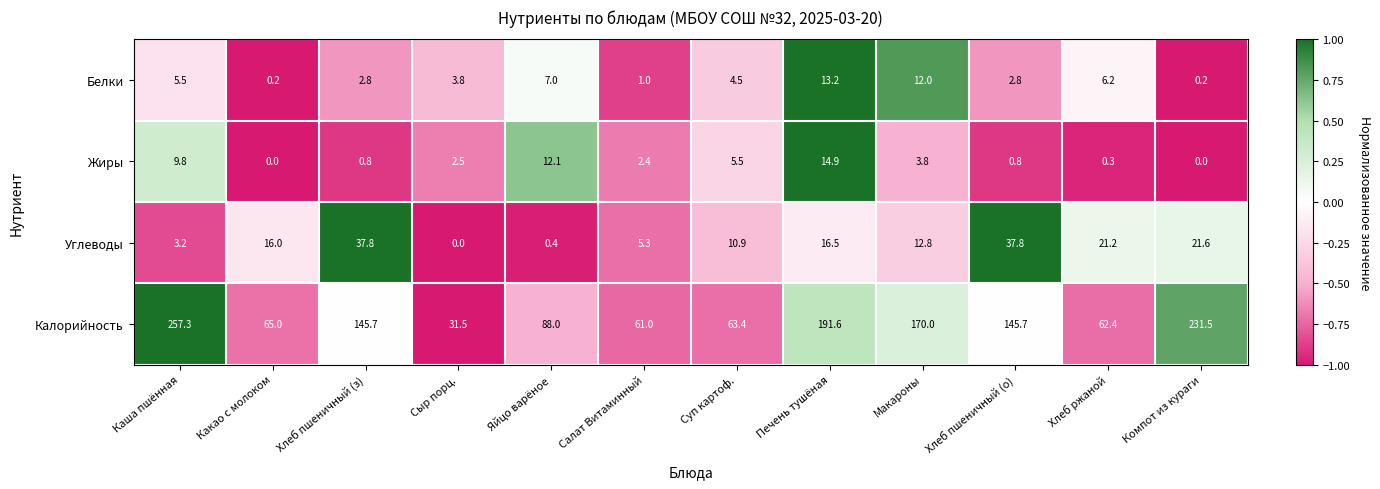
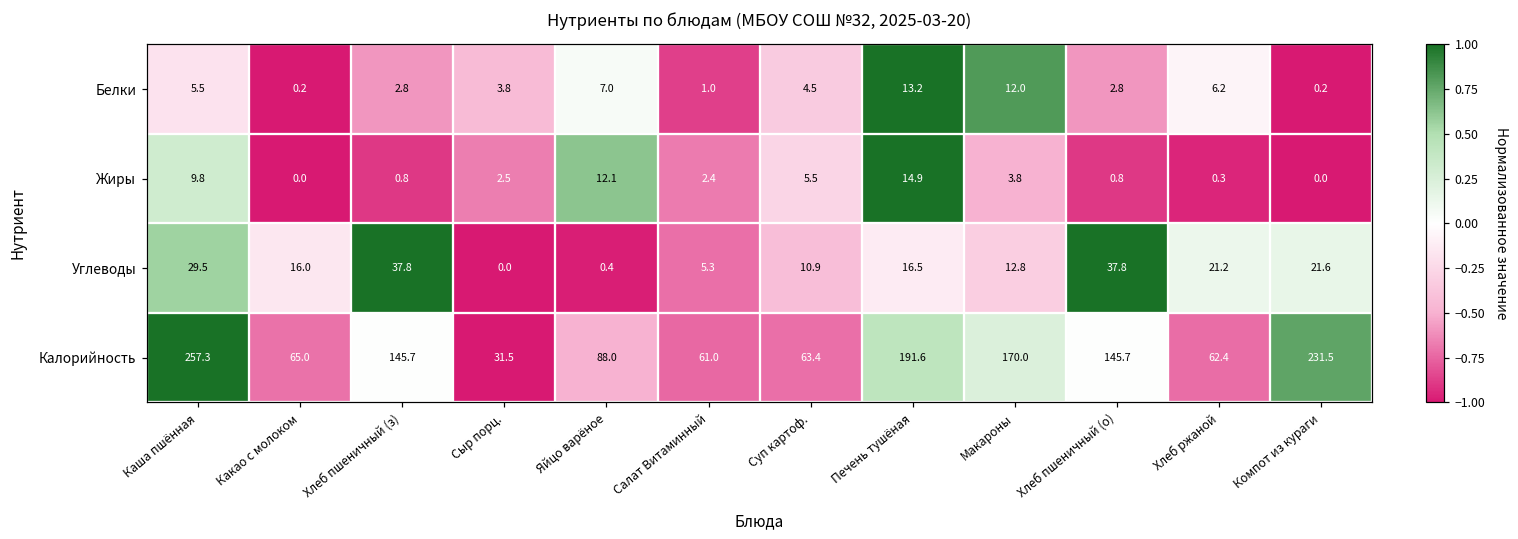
Углеводы, Каша пшённая: 3.2 -> 29.5
